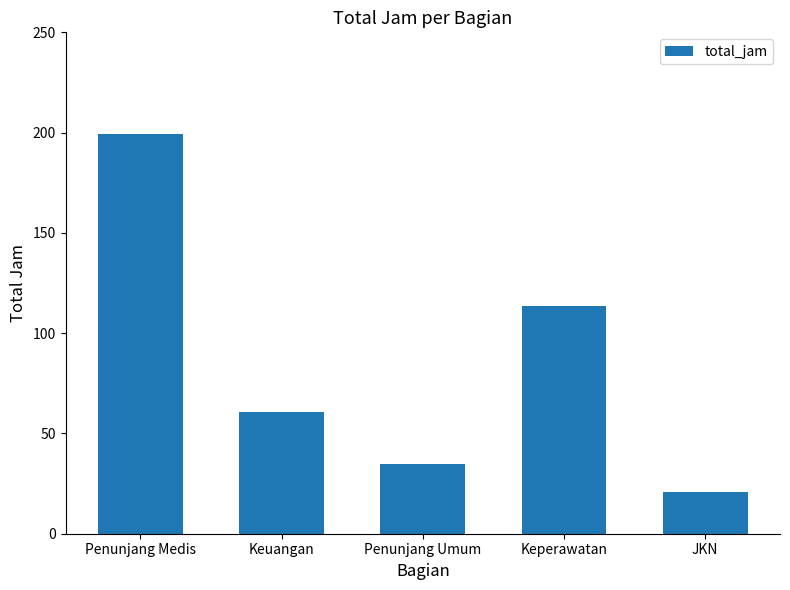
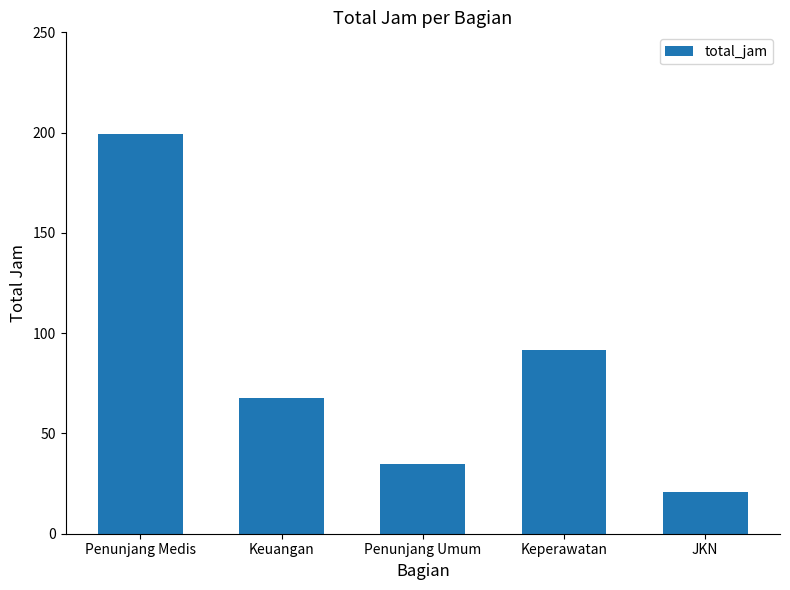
Keuangan: 61 -> 68
Keperawatan: 114 -> 92
